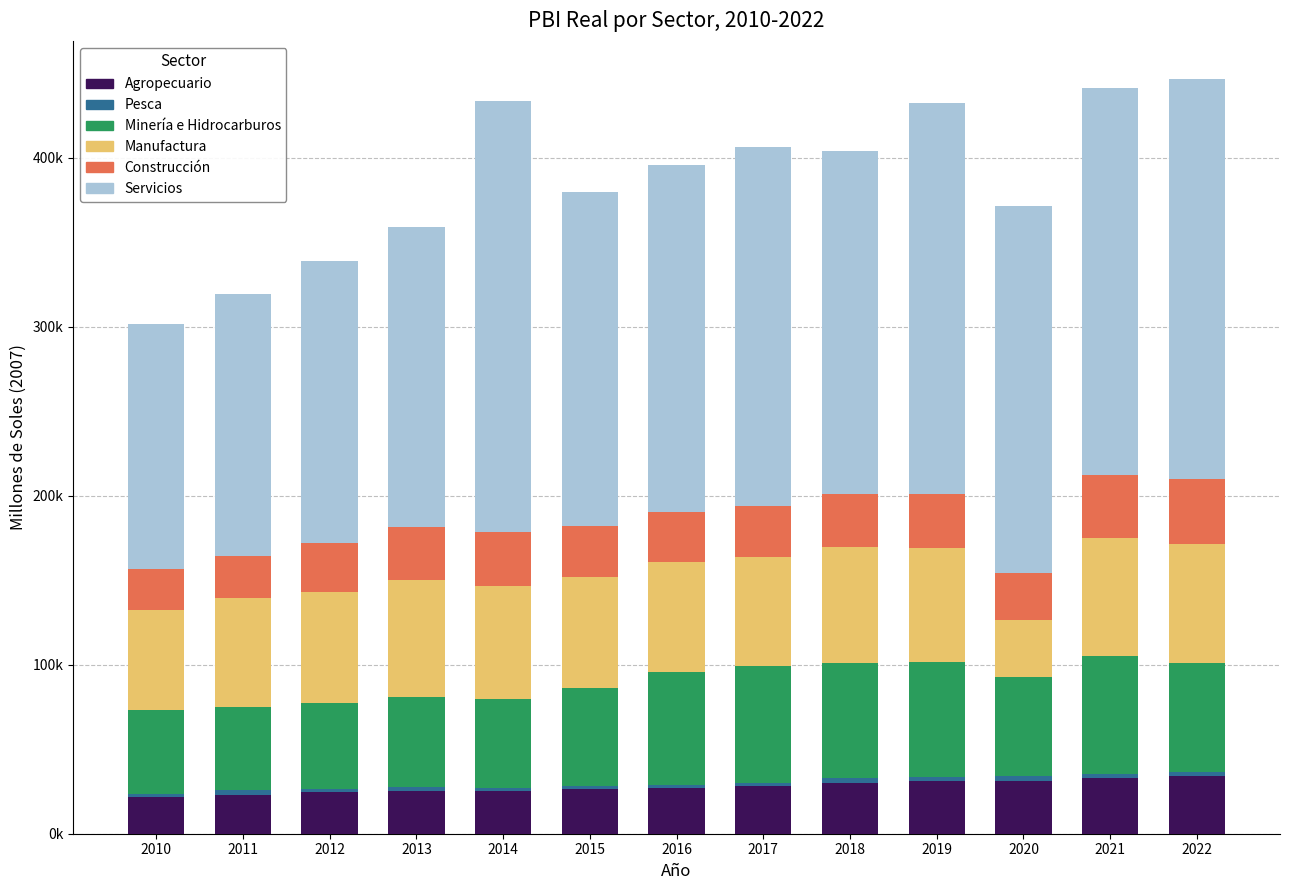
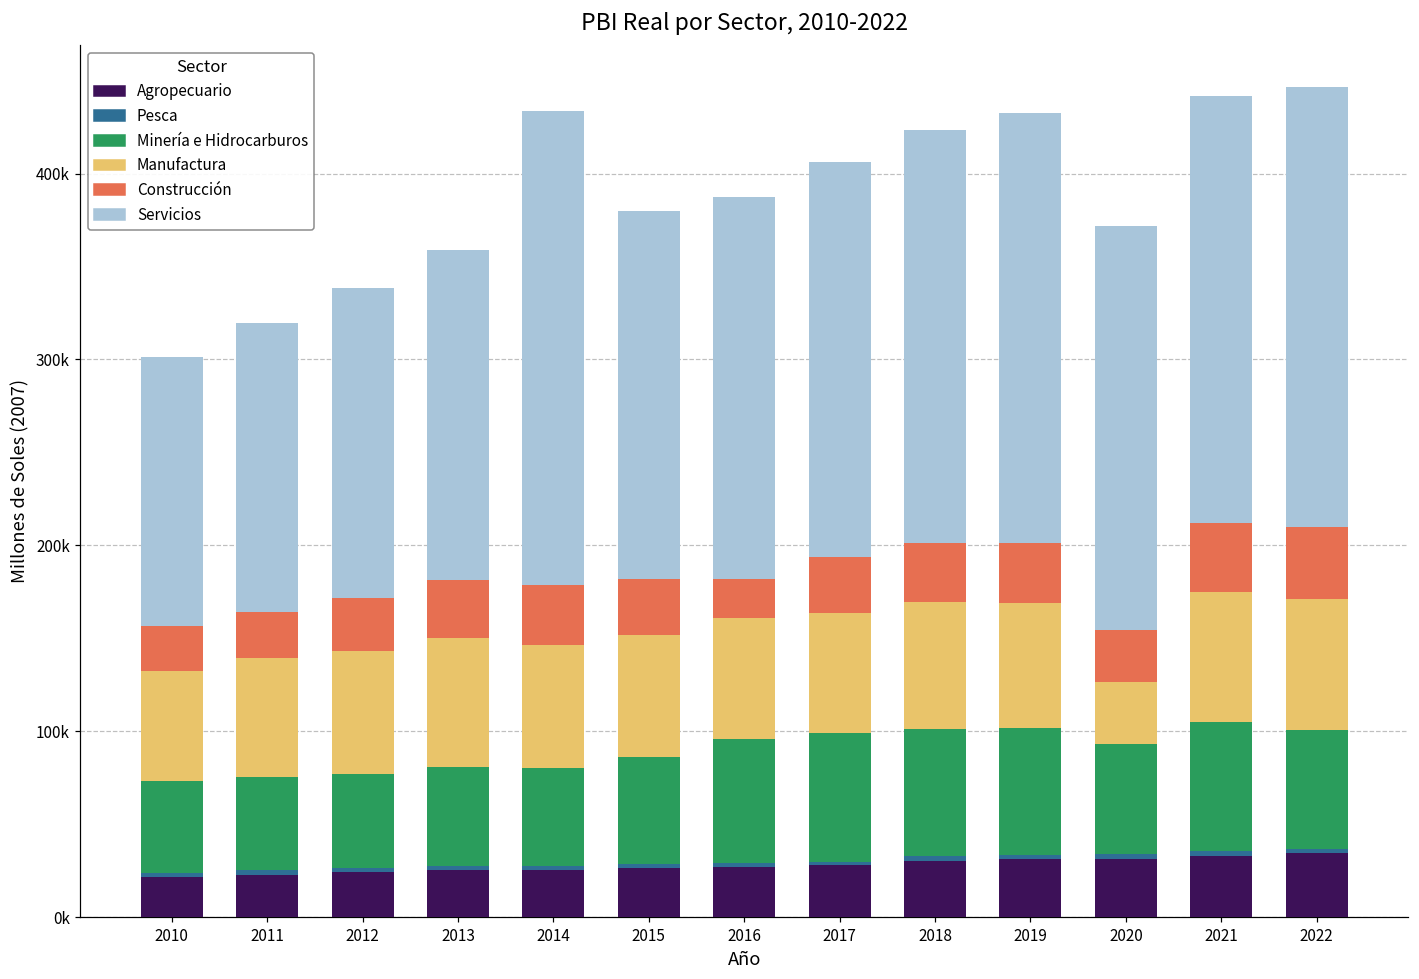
Construcción, 2016: 29000 -> 21000
Servicios, 2018: 202000 -> 222000
